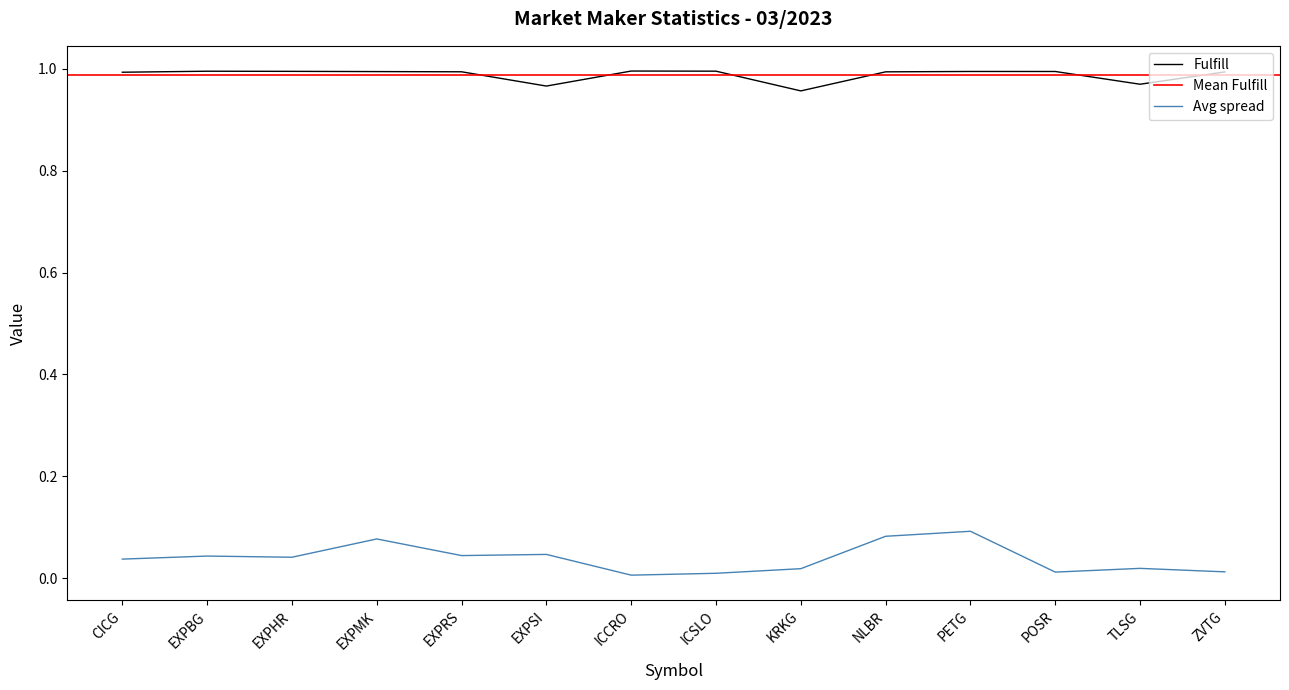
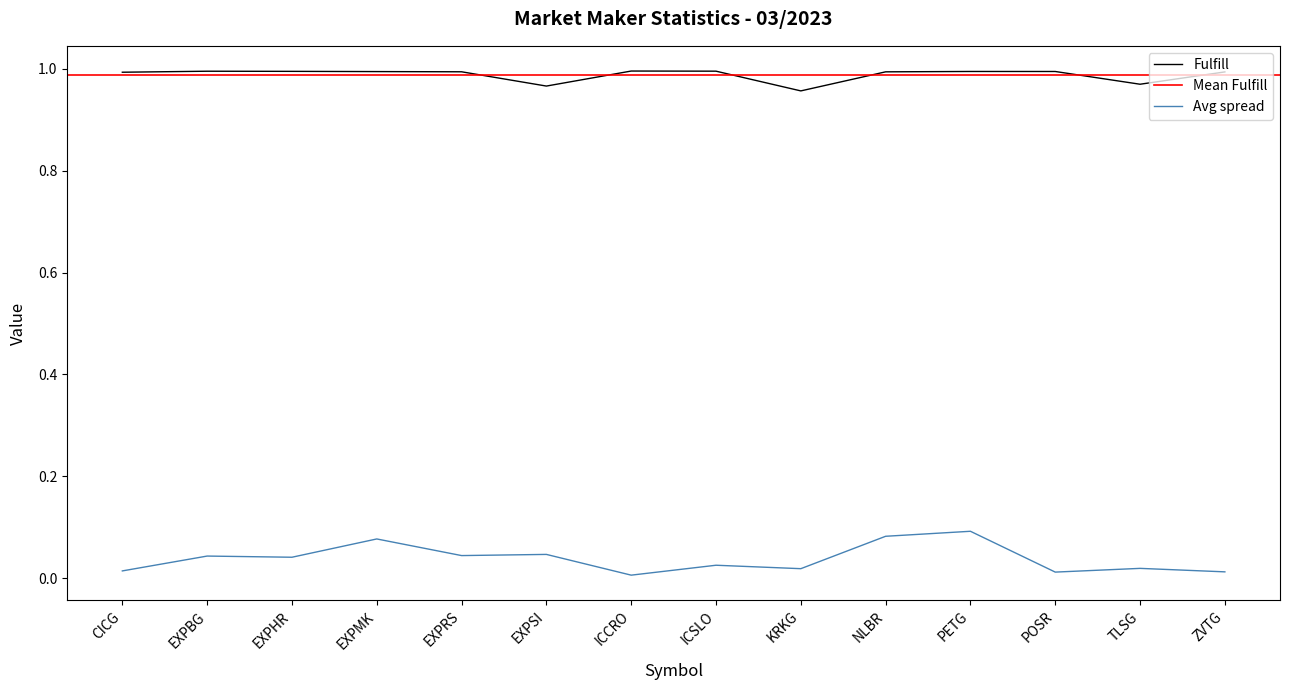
Avg spread, CICG: 0.04 -> 0.01
Avg spread, ICSLO: 0.01 -> 0.03
